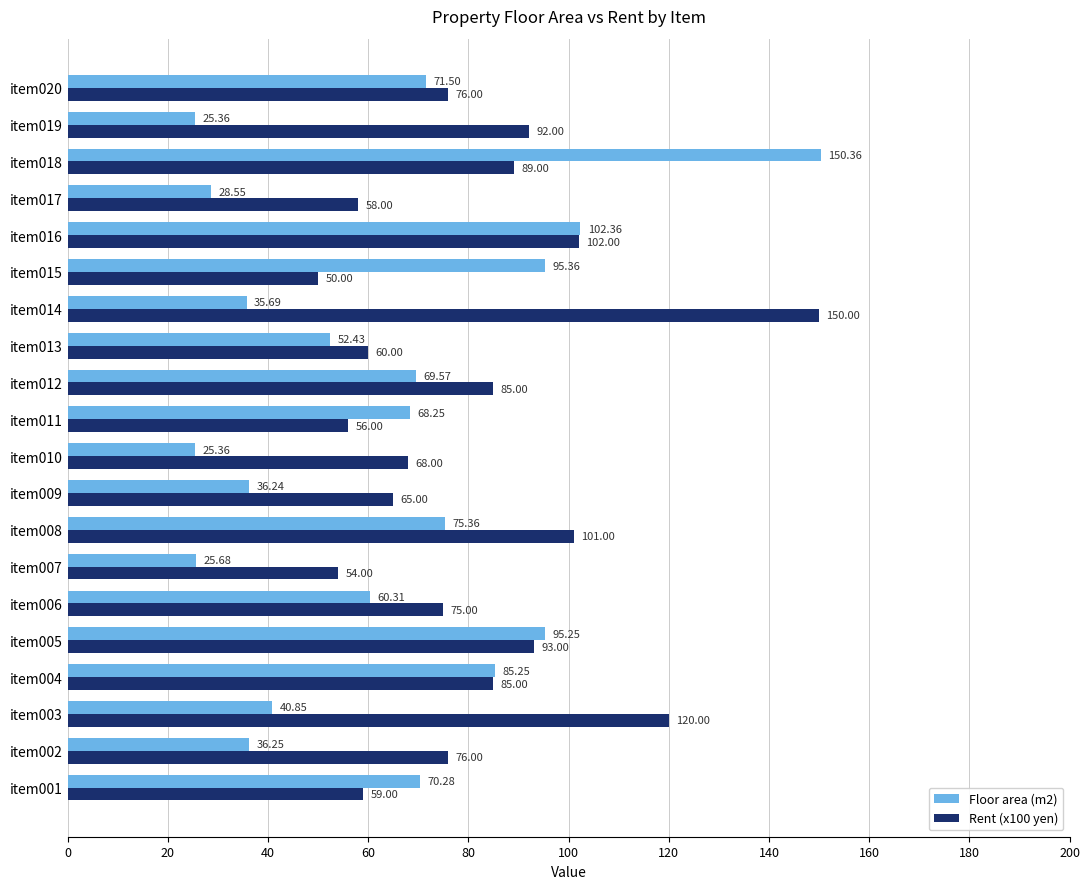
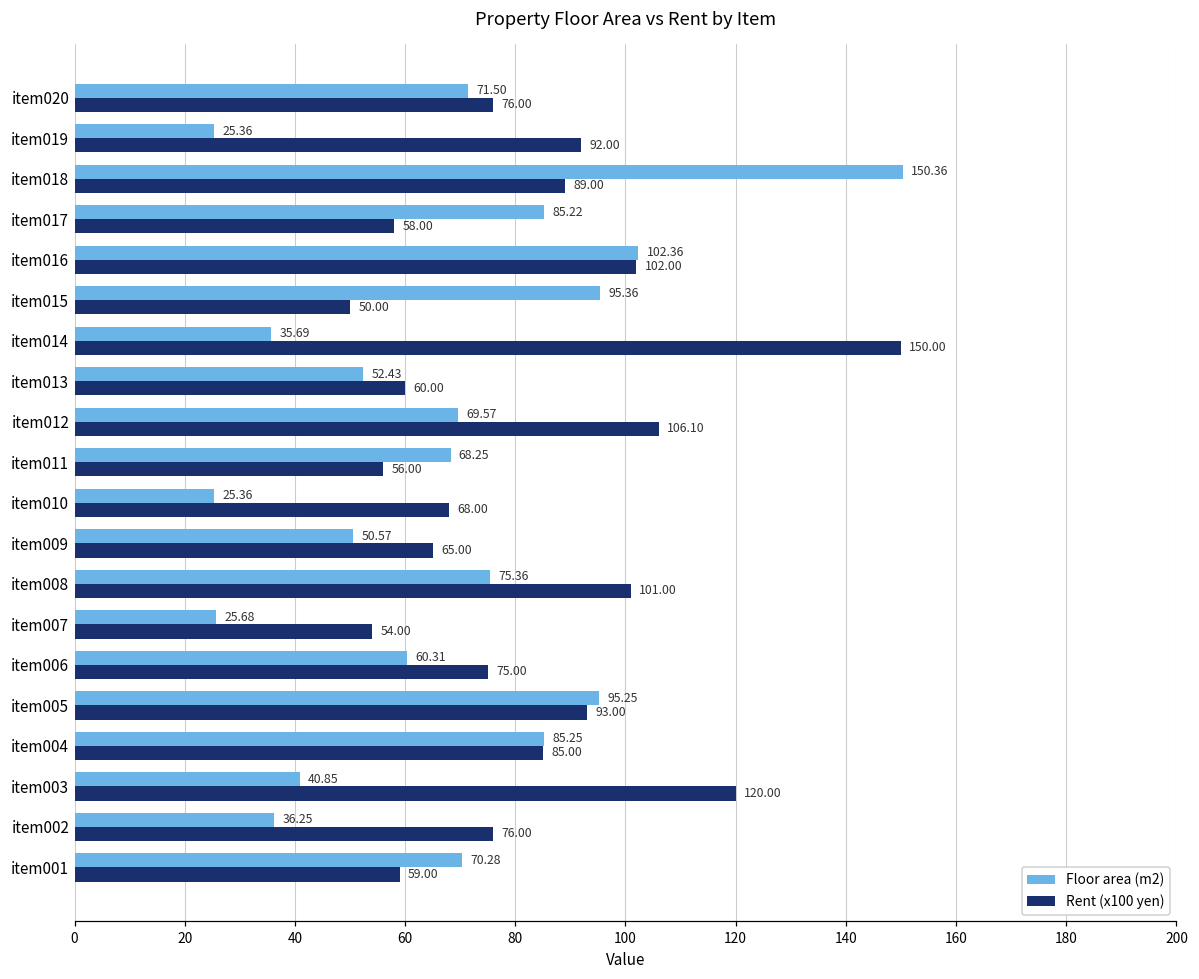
Floor area (m2), item017: 28.55 -> 85.22
Rent (x100 yen), item012: 85.00 -> 106.10
Floor area (m2), item009: 36.24 -> 50.57
